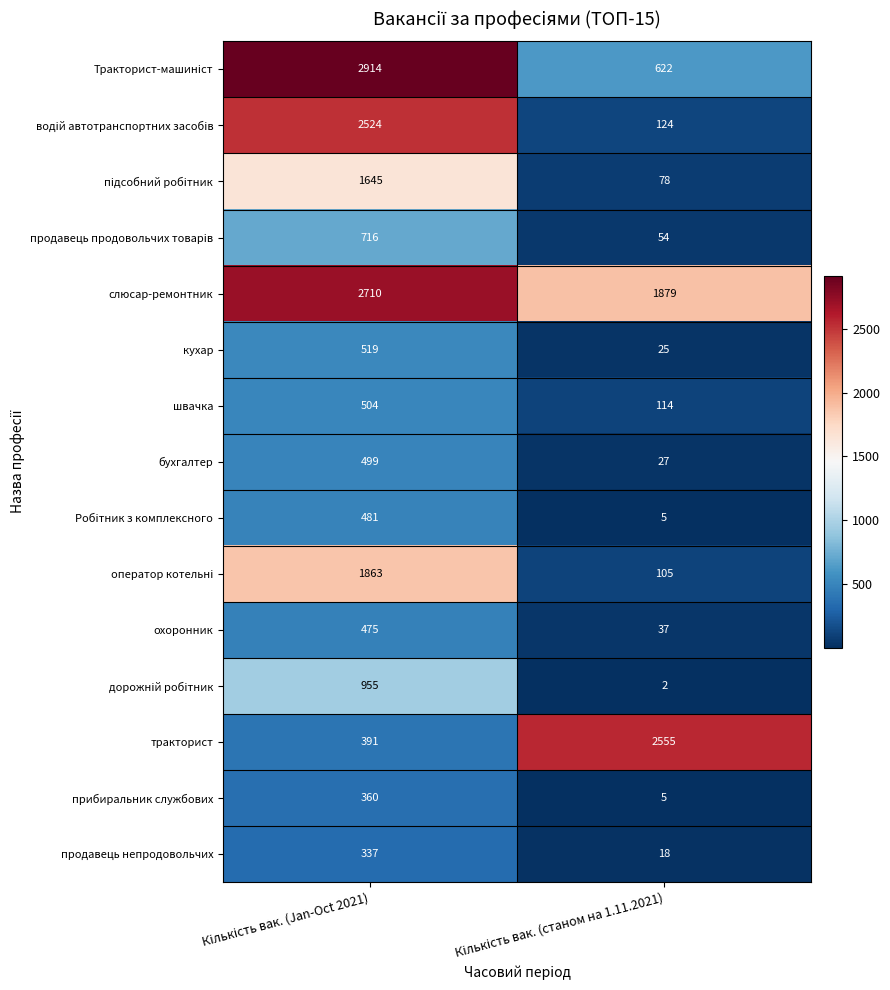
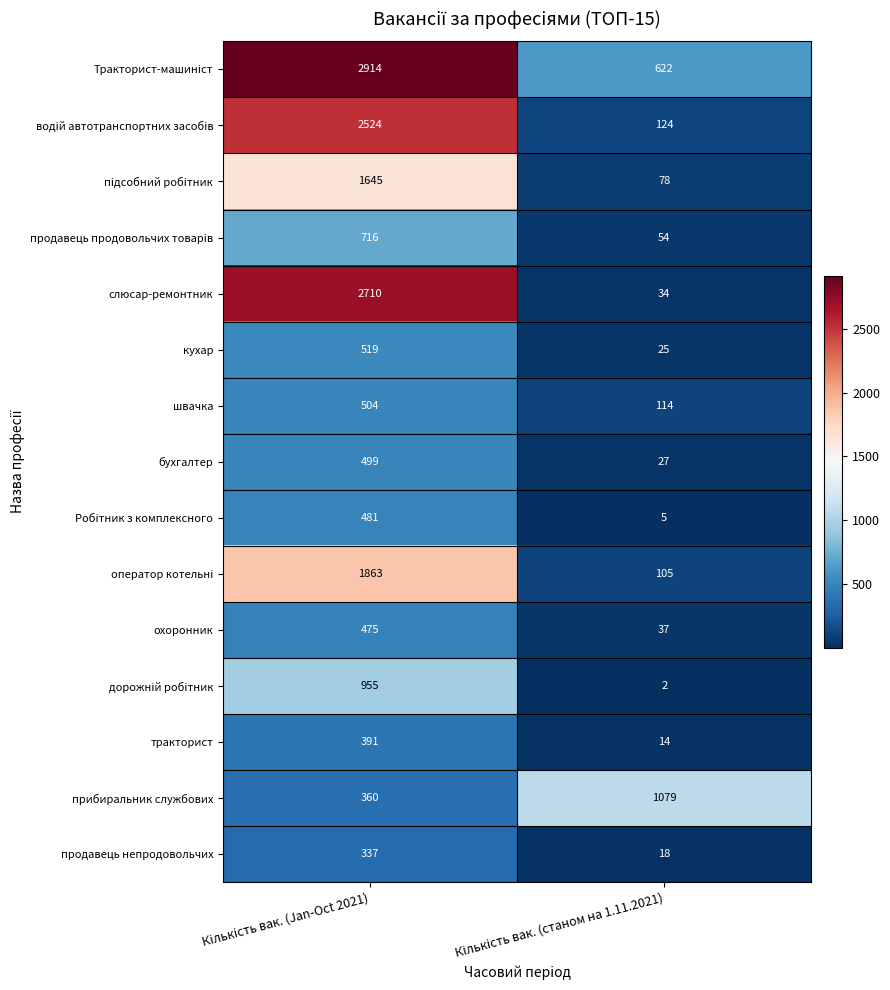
слюсар-ремонтник, Кількість вак. (станом на 1.11.2021): 1879 -> 34
тракторист, Кількість вак. (станом на 1.11.2021): 2555 -> 14
прибиральник службових, Кількість вак. (станом на 1.11.2021): 5 -> 1079
